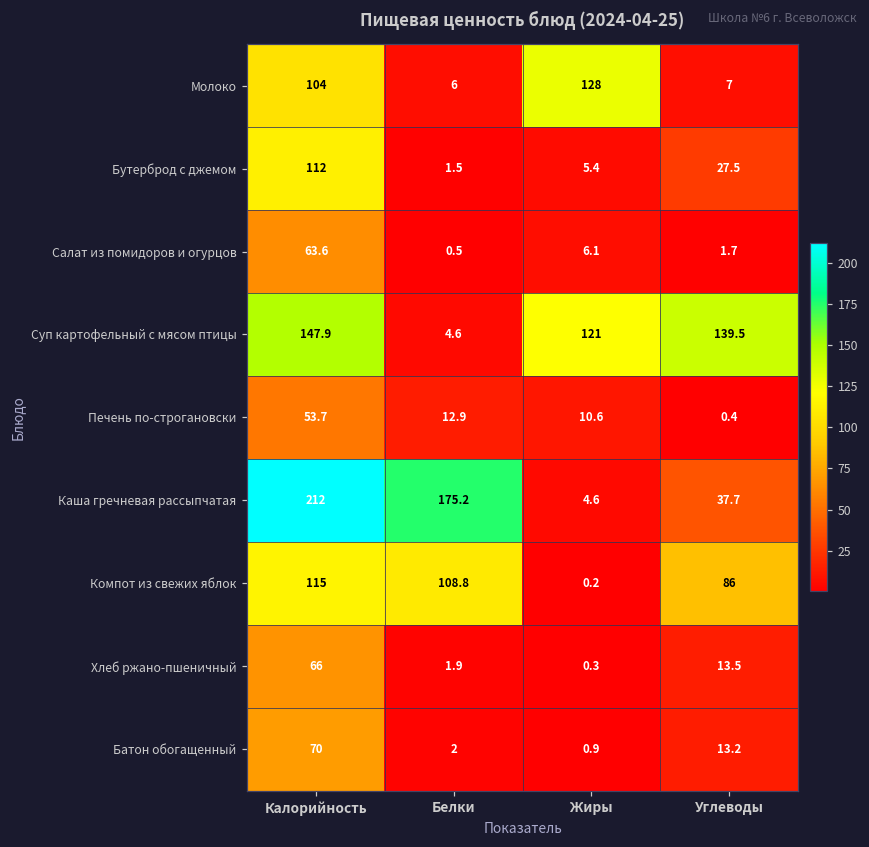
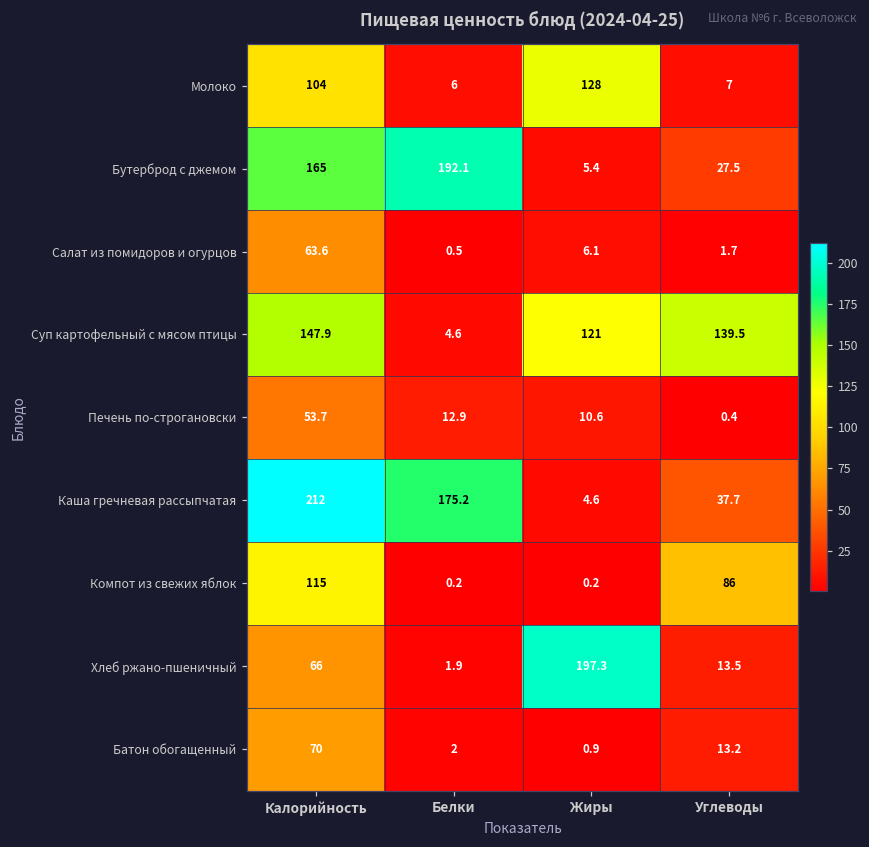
Бутерброд с джемом, Калорийность: 112 -> 165
Бутерброд с джемом, Белки: 1.5 -> 192.1
Компот из свежих яблок, Белки: 108.8 -> 0.2
Хлеб ржано-пшеничный, Жиры: 0.3 -> 197.3
